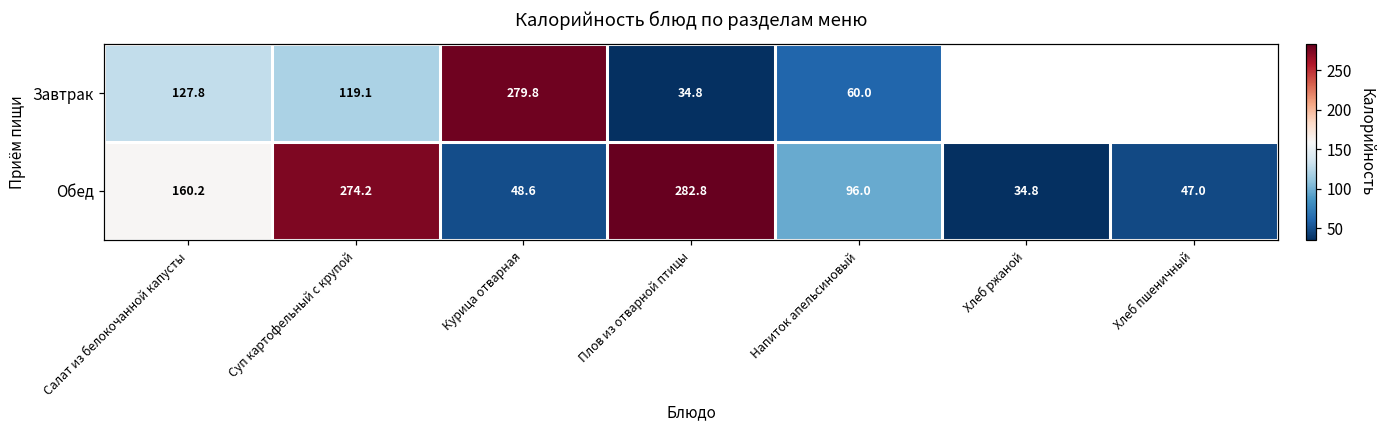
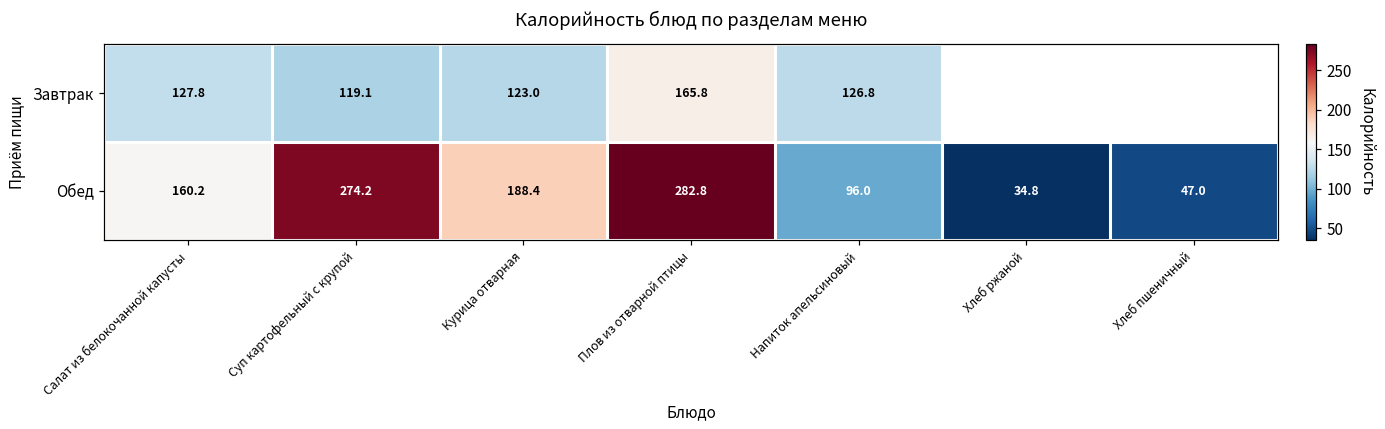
Завтрак, Курица отварная: 279.8 -> 123.0
Завтрак, Плов из отварной птицы: 34.8 -> 165.8
Завтрак, Напиток апельсиновый: 60.0 -> 126.8
Обед, Курица отварная: 48.6 -> 188.4
